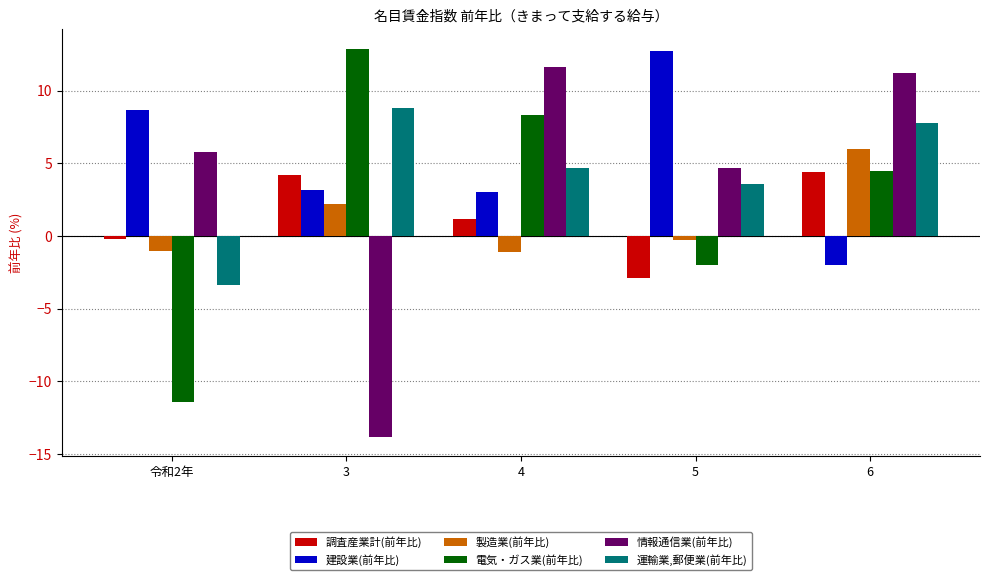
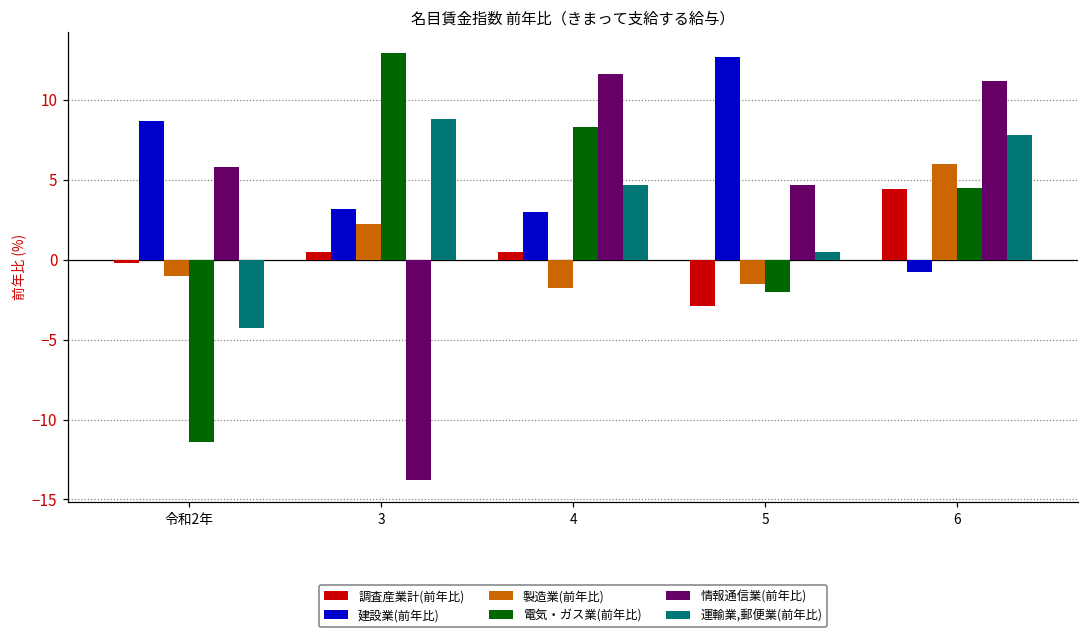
運輸業,郵便業(前年比), 令和2年: -3.4 -> -4.3
調査産業計(前年比), 3: 4.2 -> 0.5
調査産業計(前年比), 4: 1.2 -> 0.5
製造業(前年比), 4: -1.1 -> -1.8
製造業(前年比), 5: -0.3 -> -1.5
運輸業,郵便業(前年比), 5: 3.6 -> 0.5
建設業(前年比), 6: -2.0 -> -0.8
